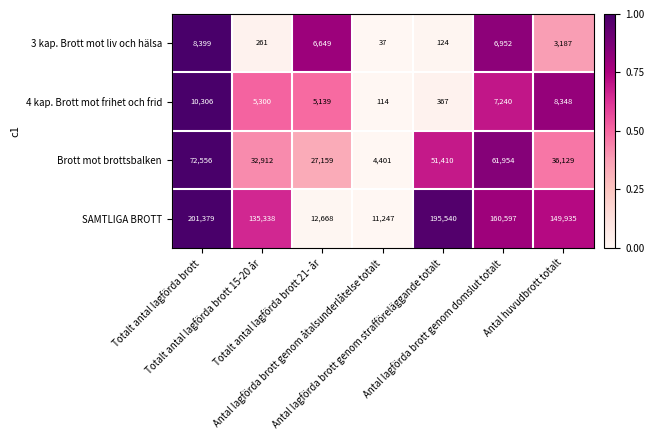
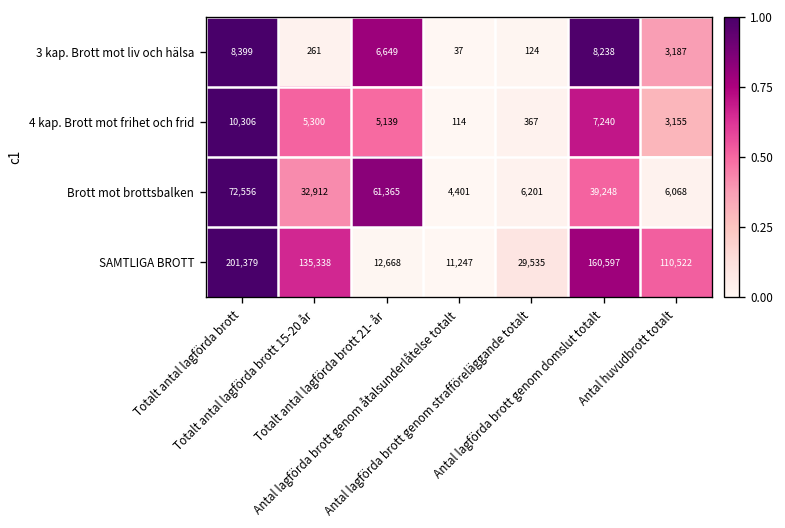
3 kap. Brott mot liv och hälsa, Antal lagförda brott genom domslut totalt: 6,952 -> 8,238
4 kap. Brott mot frihet och frid, Antal huvudbrott totalt: 8,348 -> 3,155
Brott mot brottsbalken, Totalt antal lagförda brott 21- år: 27,159 -> 61,365
Brott mot brottsbalken, Antal lagförda brott genom strafföreläggande totalt: 51,410 -> 6,201
Brott mot brottsbalken, Antal lagförda brott genom domslut totalt: 61,954 -> 39,248
Brott mot brottsbalken, Antal huvudbrott totalt: 36,129 -> 6,068
SAMTLIGA BROTT, Antal lagförda brott genom strafföreläggande totalt: 195,540 -> 29,535
SAMTLIGA BROTT, Antal huvudbrott totalt: 149,935 -> 110,522
